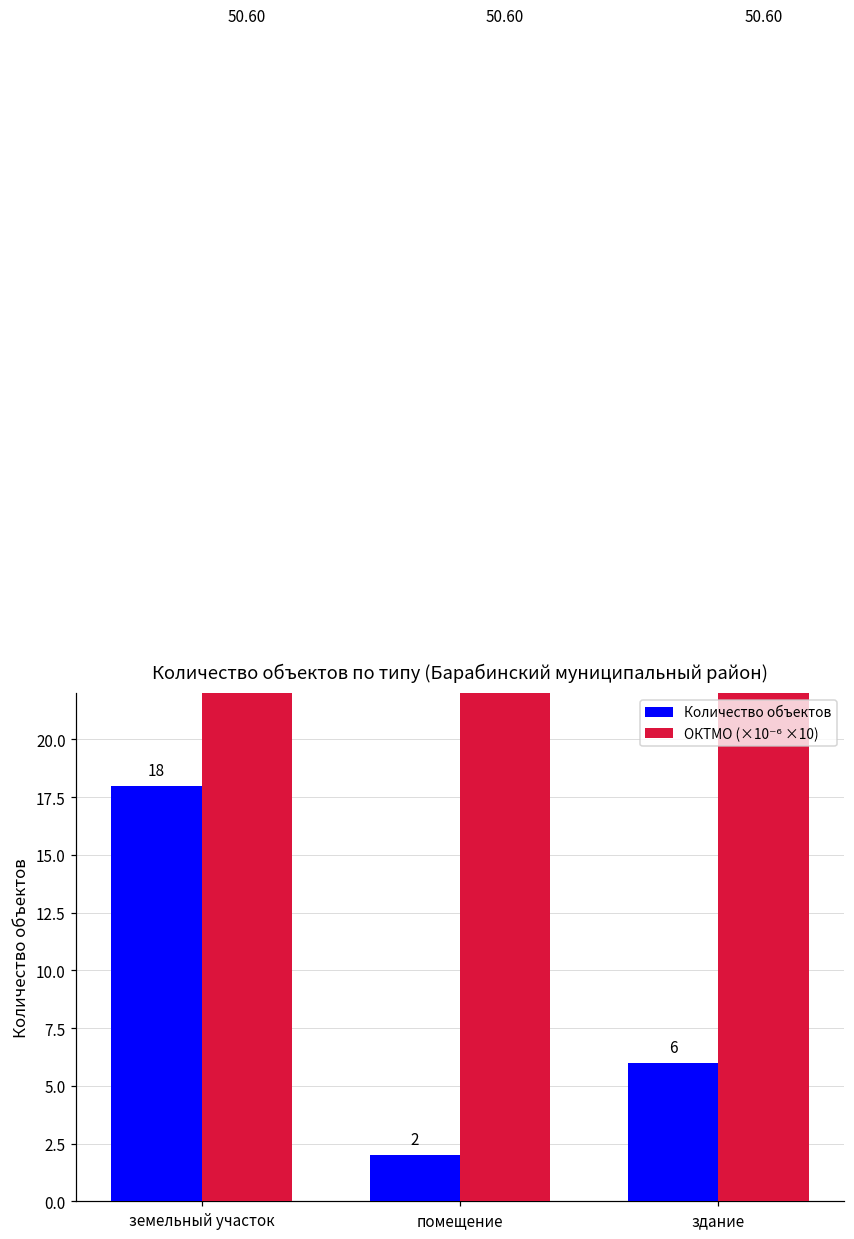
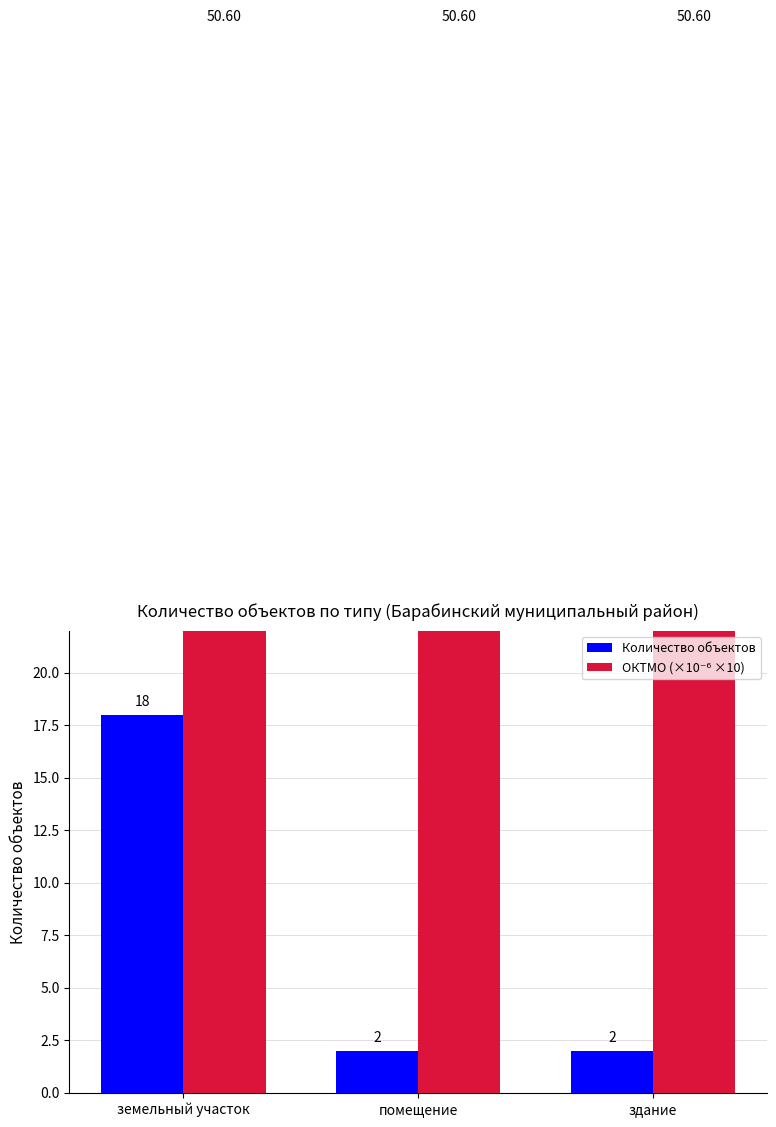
Количество объектов, здание: 6 -> 2
